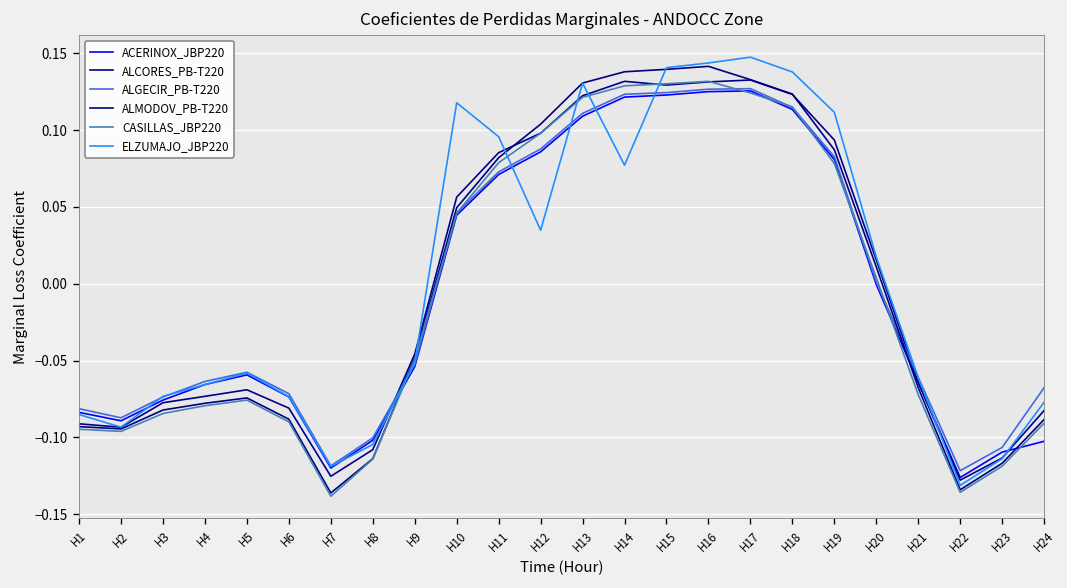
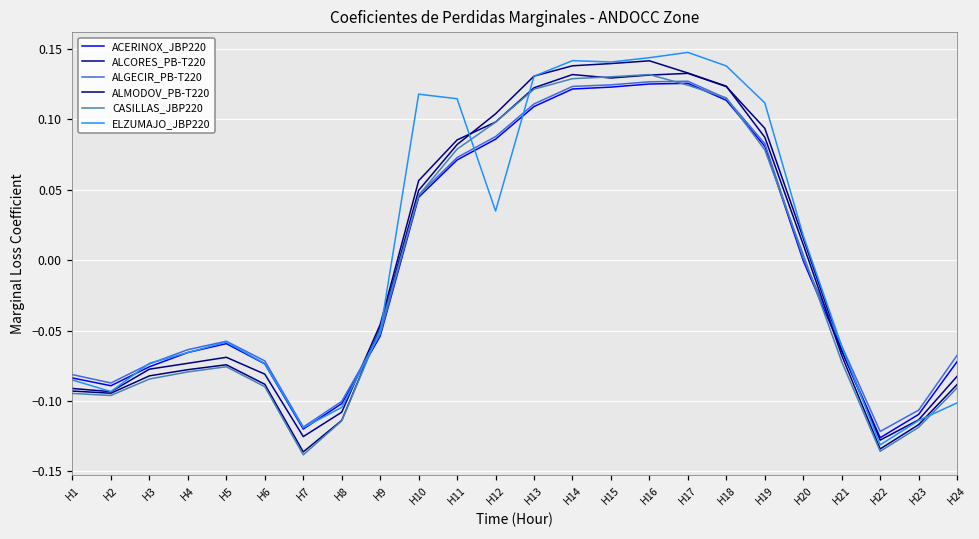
ELZUMAJO_JBP220, H11: 0.096 -> 0.115
ELZUMAJO_JBP220, H14: 0.077 -> 0.142
ACERINOX_JBP220, H24: -0.103 -> -0.072
ELZUMAJO_JBP220, H24: -0.077 -> -0.101
